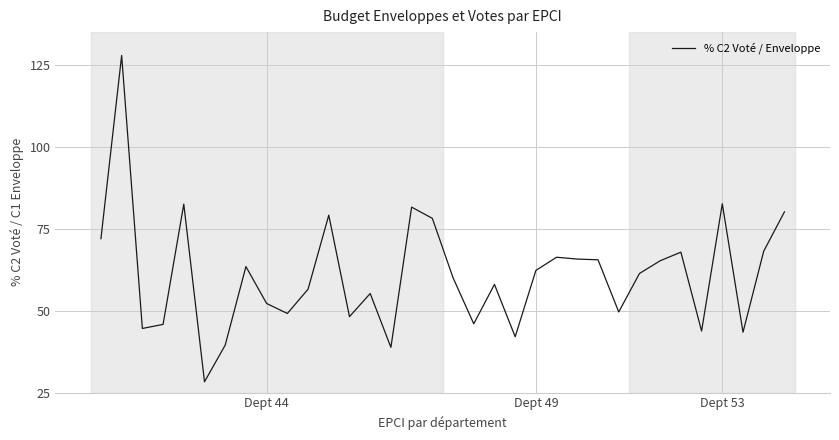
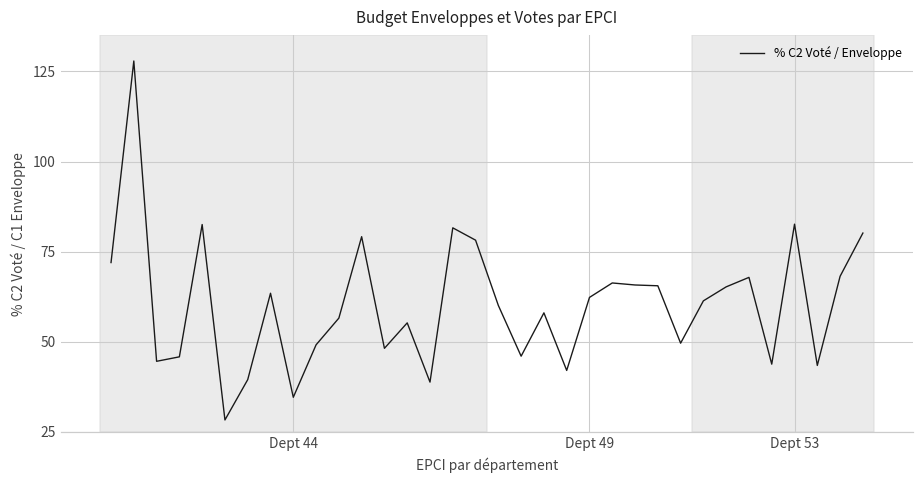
Dept 44: 52 -> 35
